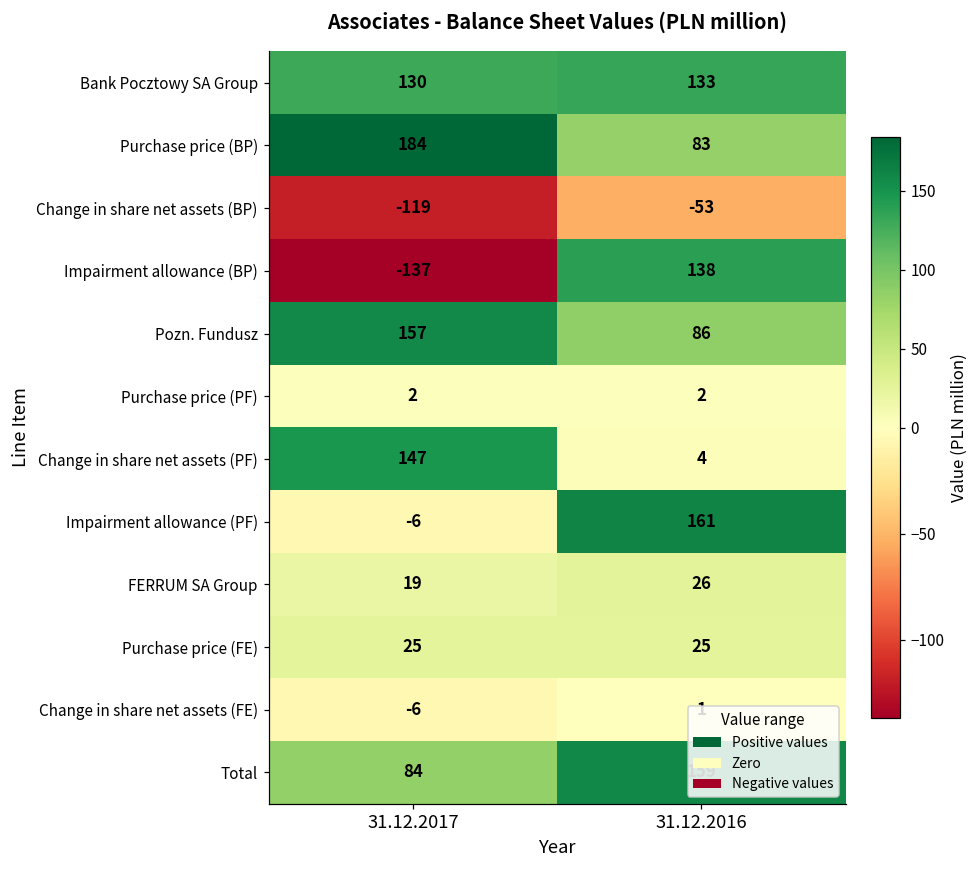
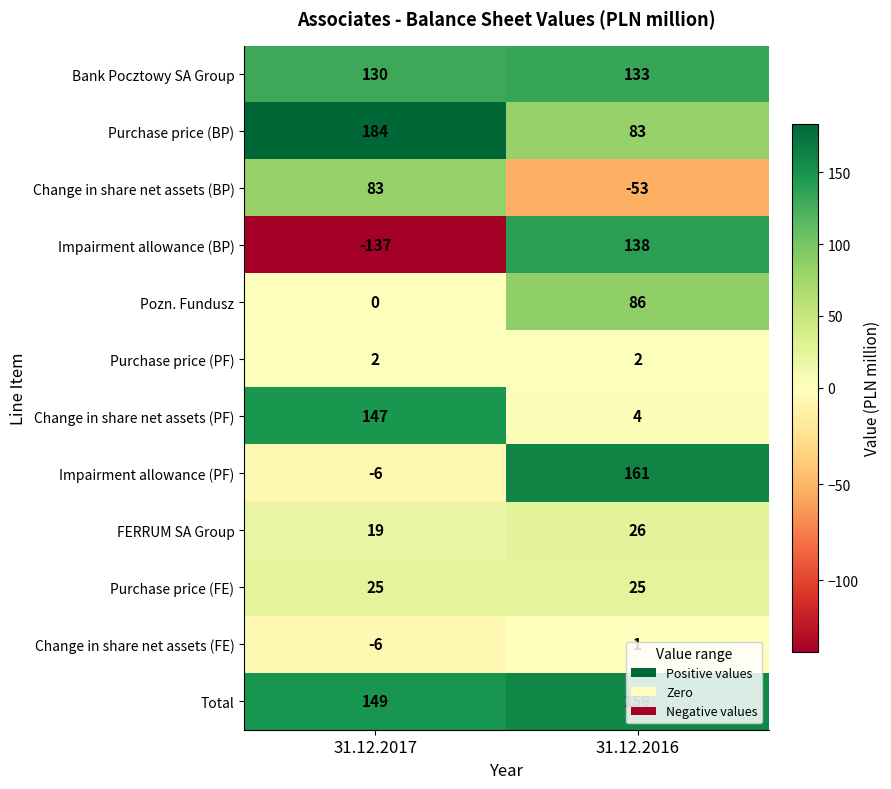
Change in share net assets (BP), 31.12.2017: -119 -> 83
Pozn. Fundusz, 31.12.2017: 157 -> 0
Total, 31.12.2017: 84 -> 149
